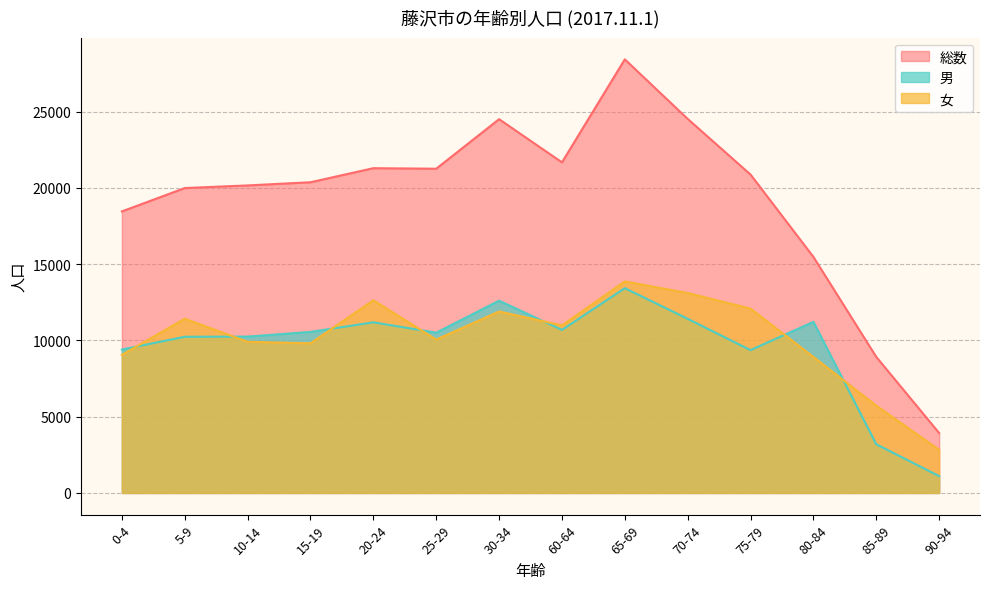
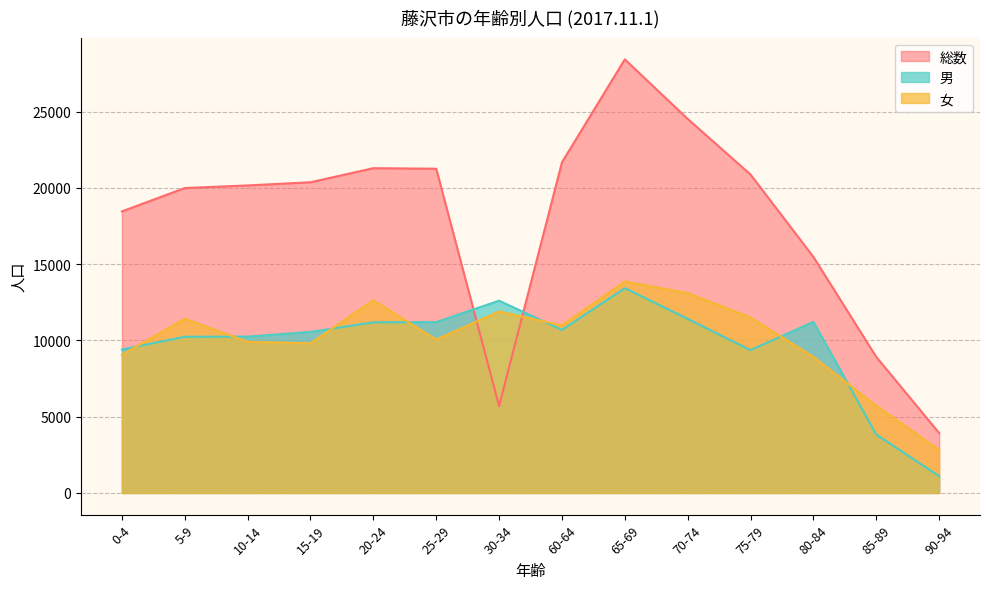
男, 25-29: 10500 -> 11200
総数, 30-34: 24500 -> 5700
女, 75-79: 12100 -> 11500
男, 85-89: 3200 -> 3800
